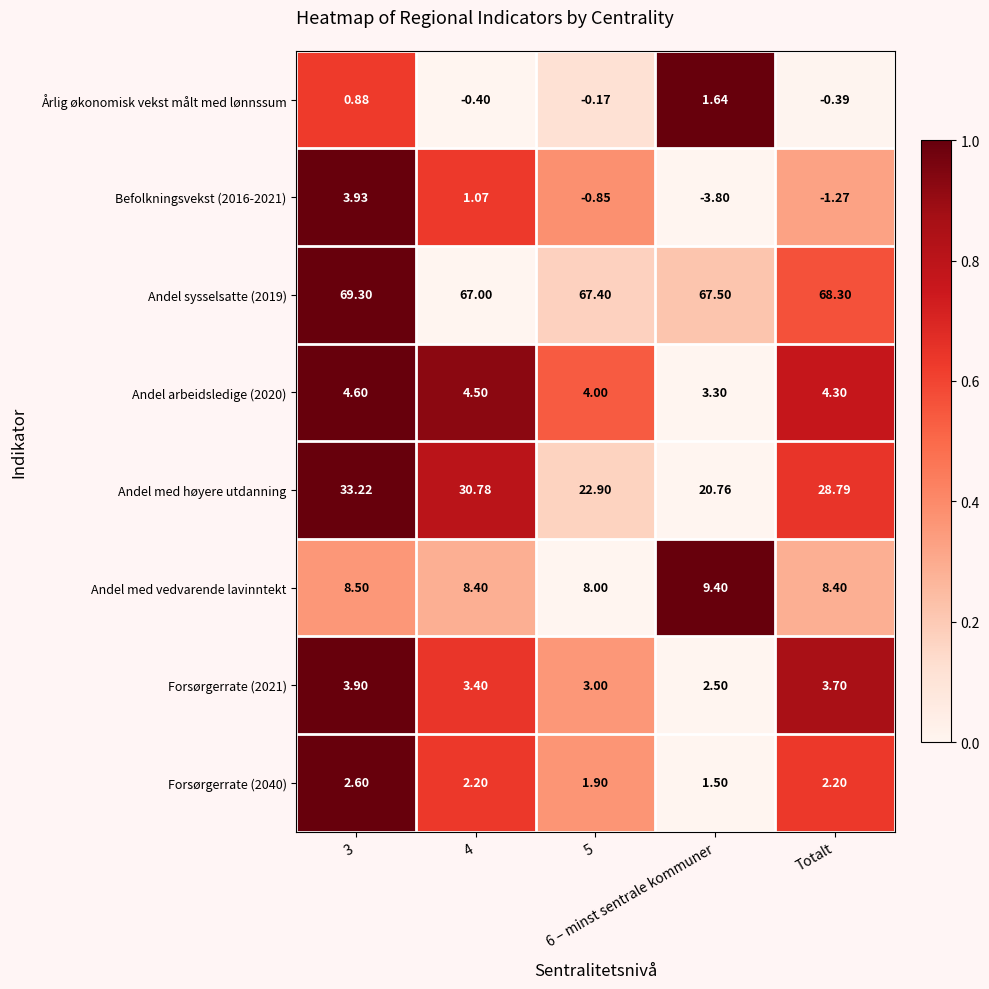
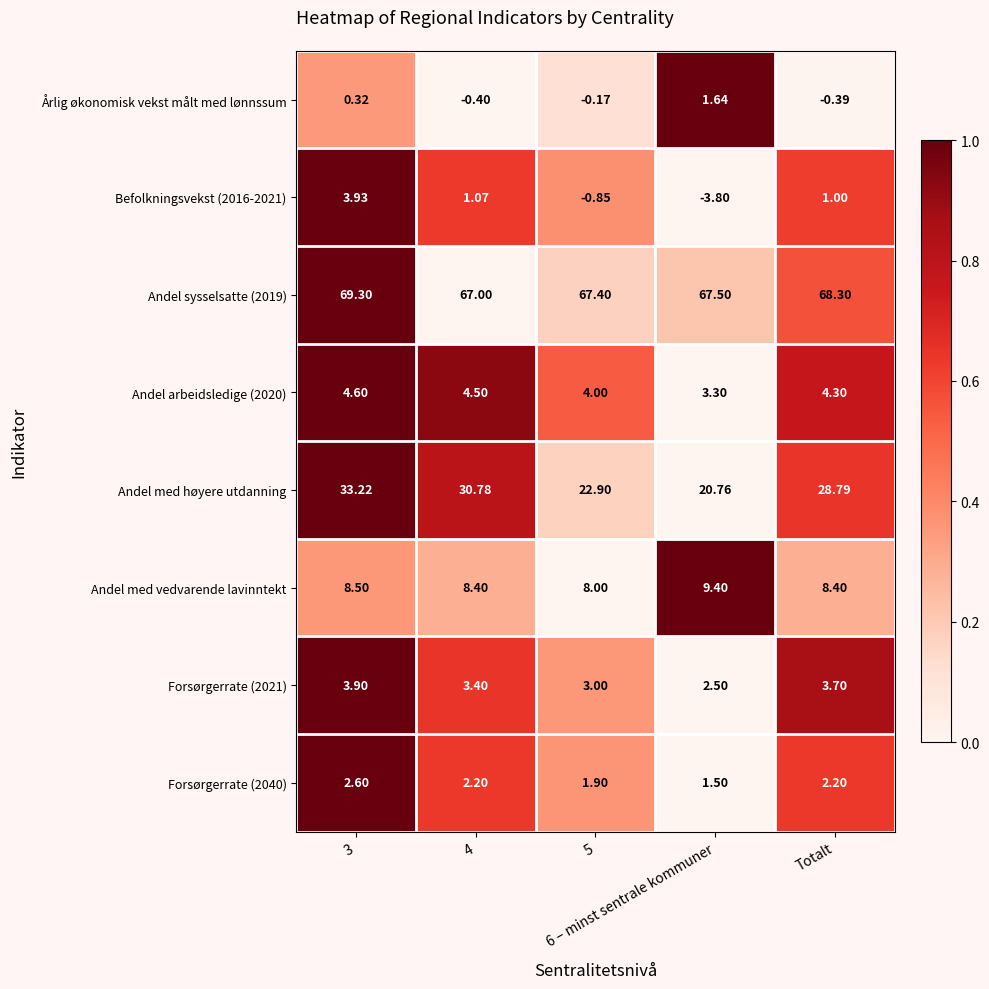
Årlig økonomisk vekst målt med lønnssum, 3: 0.88 -> 0.32
Befolkningsvekst (2016-2021), Totalt: -1.27 -> 1.00
